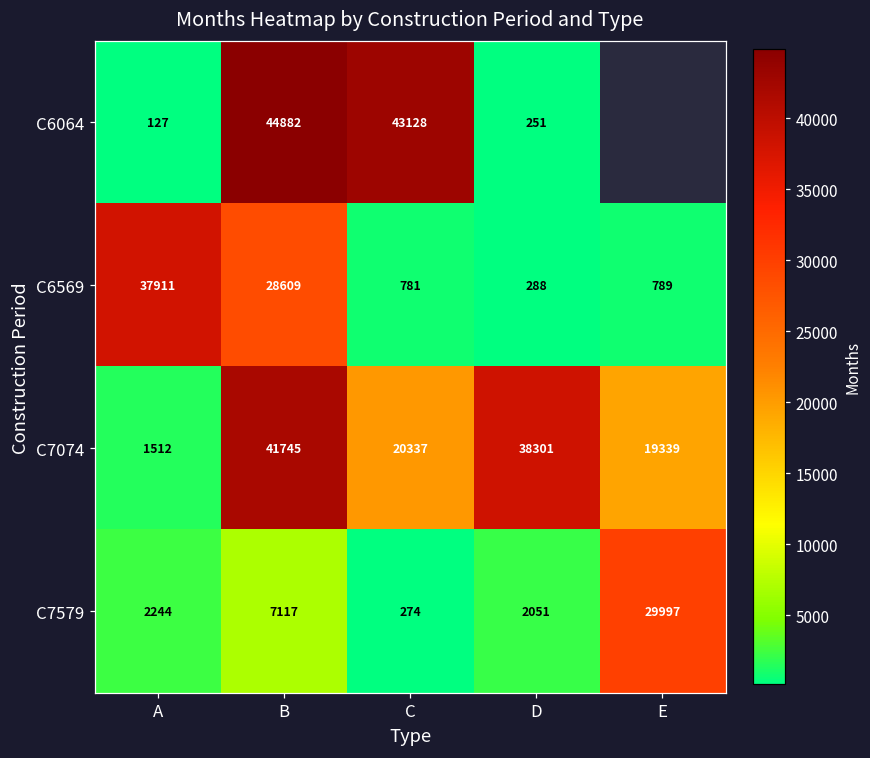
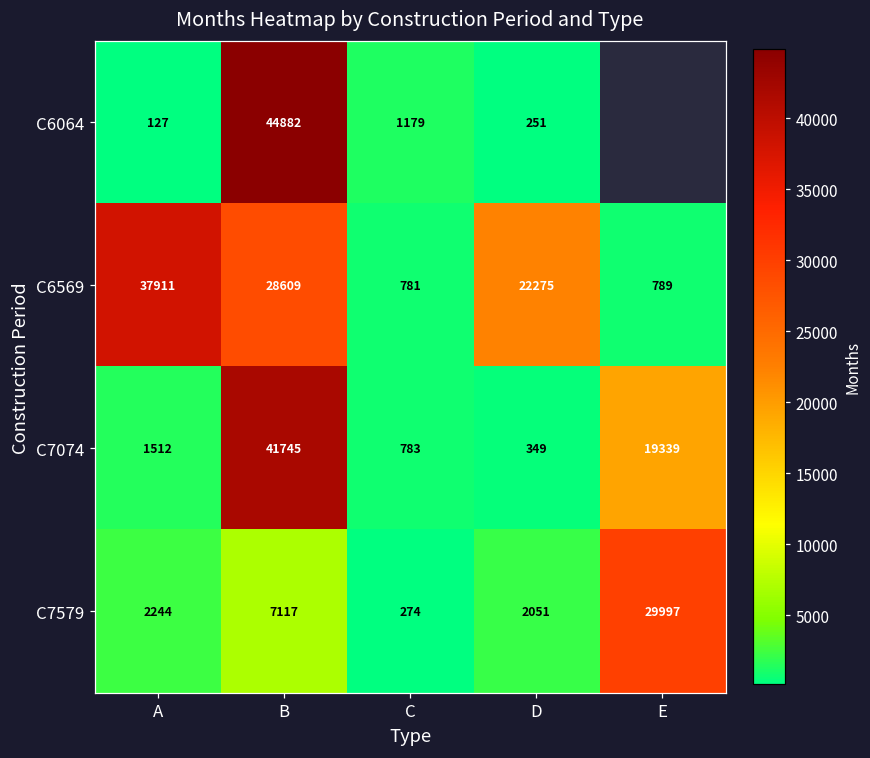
C6064, C: 43128 -> 1179
C6569, D: 288 -> 22275
C7074, C: 20337 -> 783
C7074, D: 38301 -> 349
